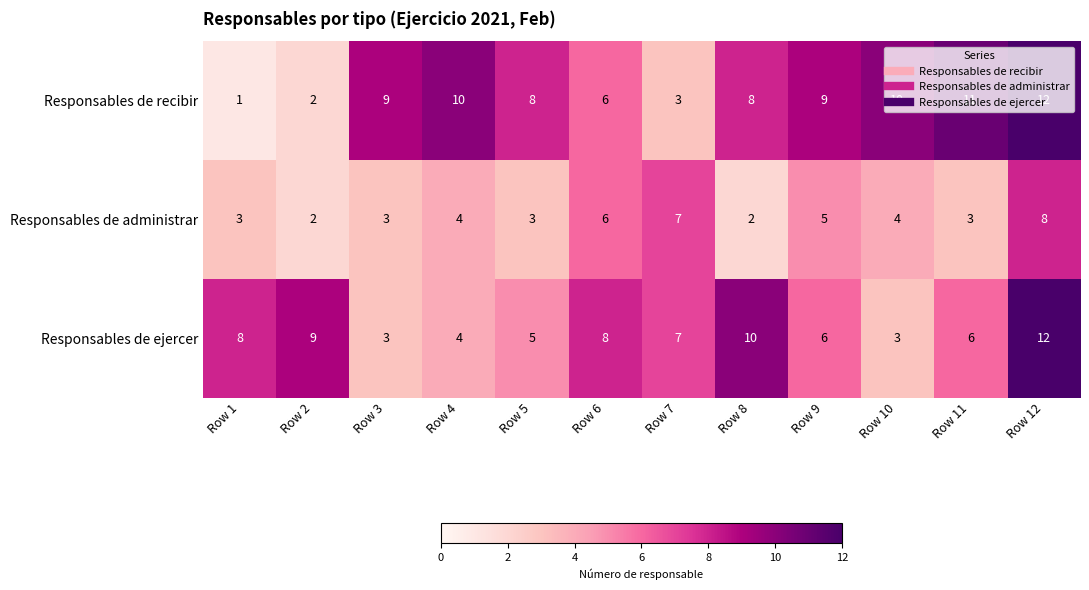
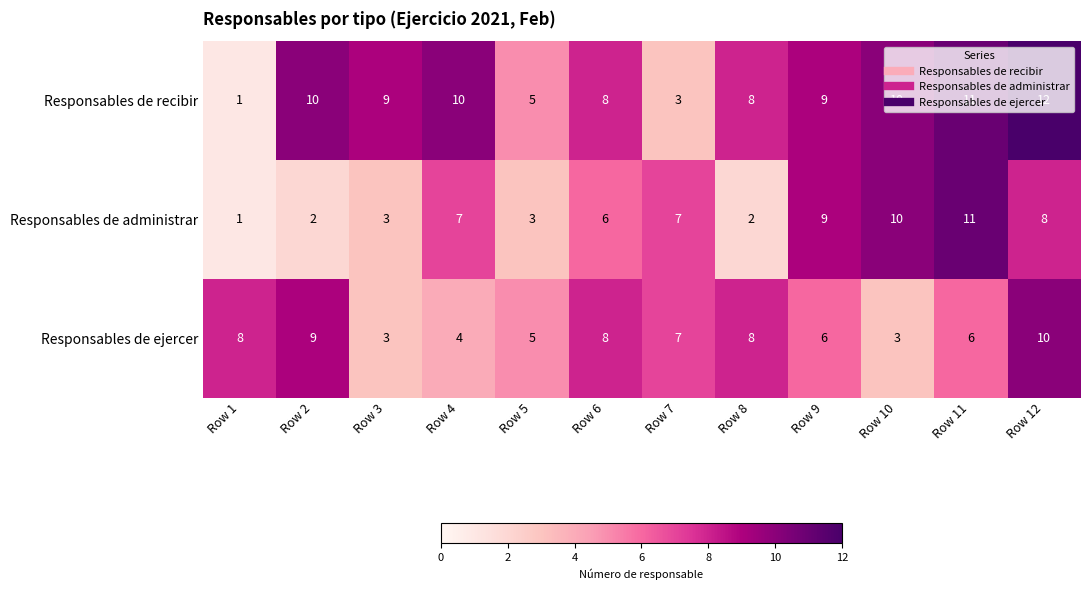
Responsables de recibir, Row 2: 2 -> 10
Responsables de recibir, Row 5: 8 -> 5
Responsables de recibir, Row 6: 6 -> 8
Responsables de administrar, Row 1: 3 -> 1
Responsables de administrar, Row 4: 4 -> 7
Responsables de administrar, Row 9: 5 -> 9
Responsables de administrar, Row 10: 4 -> 10
Responsables de administrar, Row 11: 3 -> 11
Responsables de ejercer, Row 8: 10 -> 8
Responsables de ejercer, Row 12: 12 -> 10
